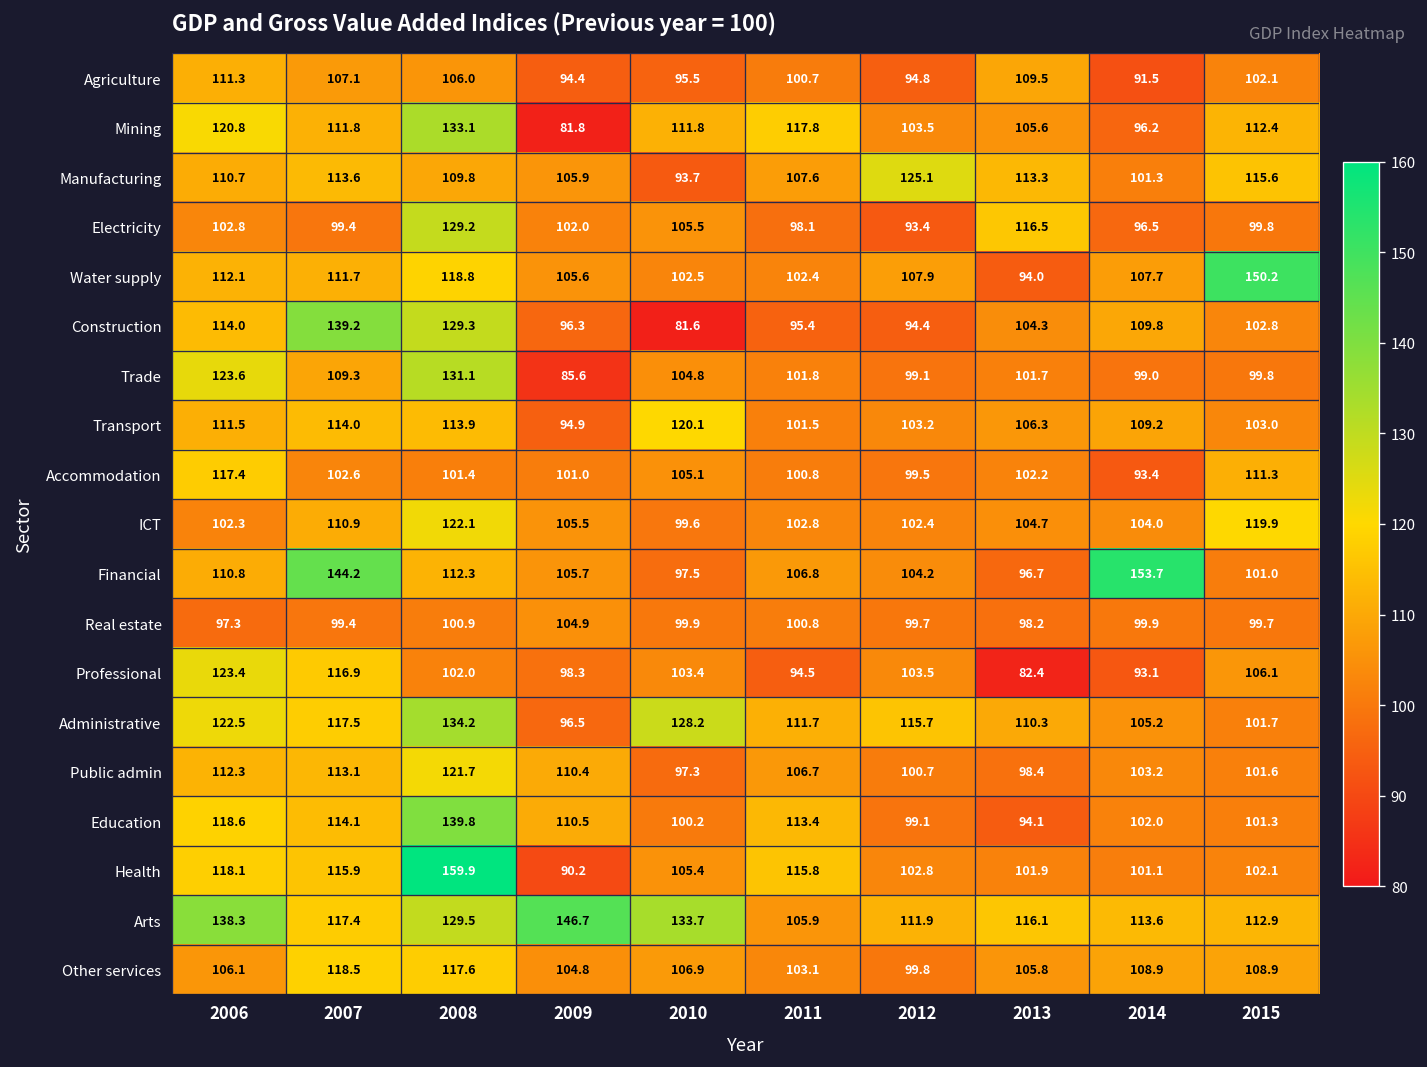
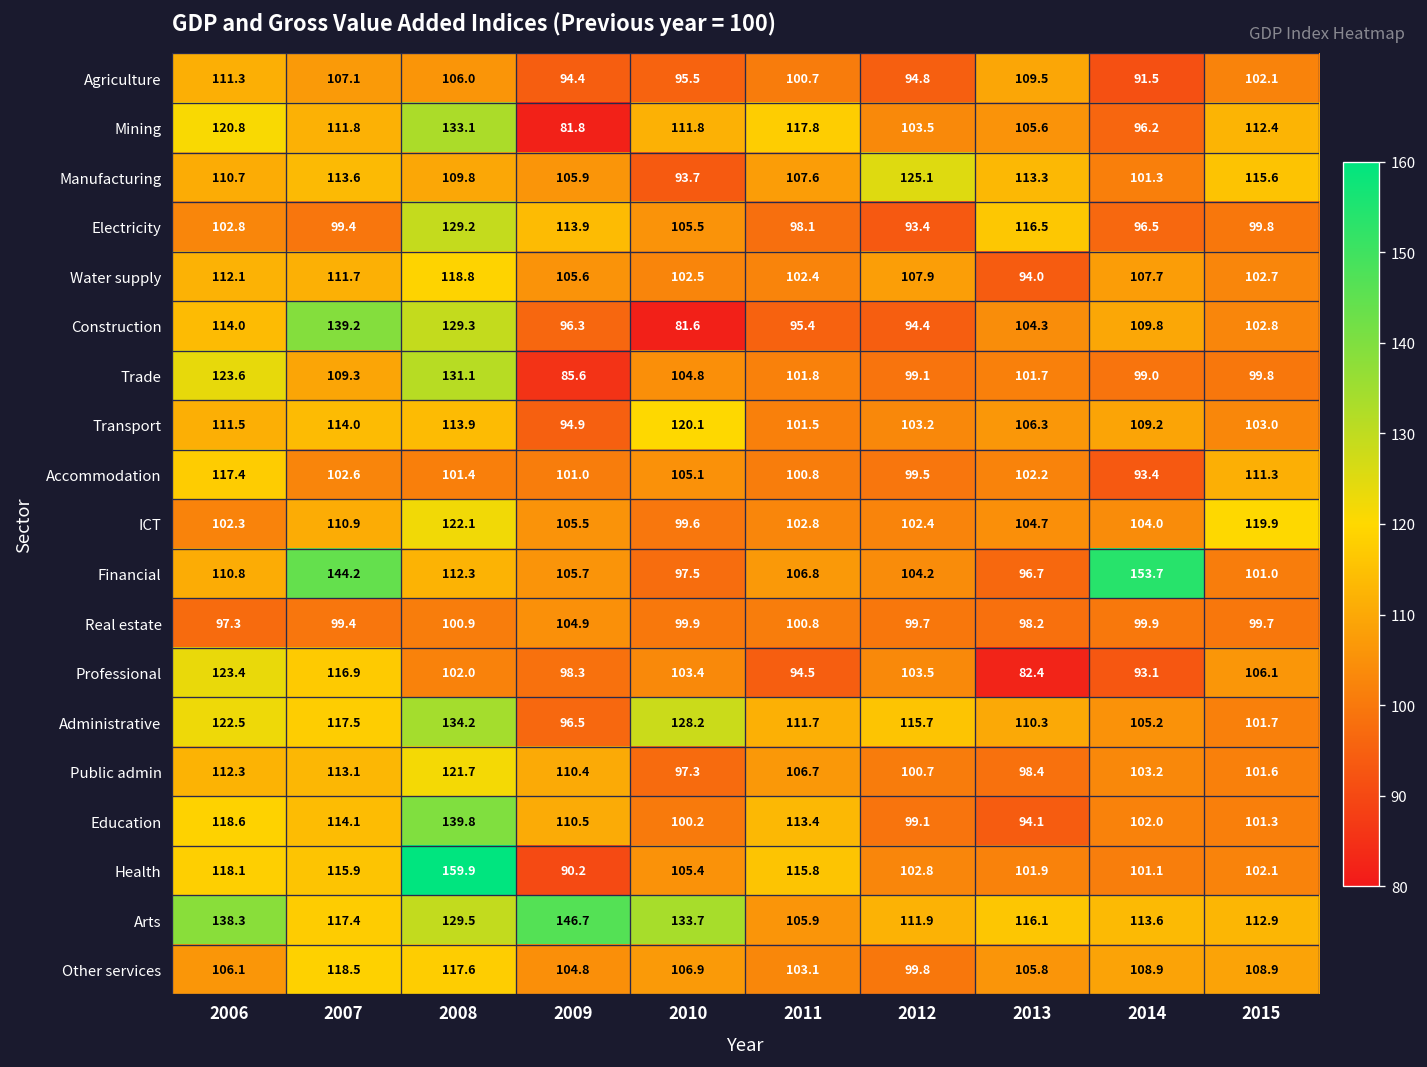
Electricity, 2009: 102.0 -> 113.9
Water supply, 2015: 150.2 -> 102.7
